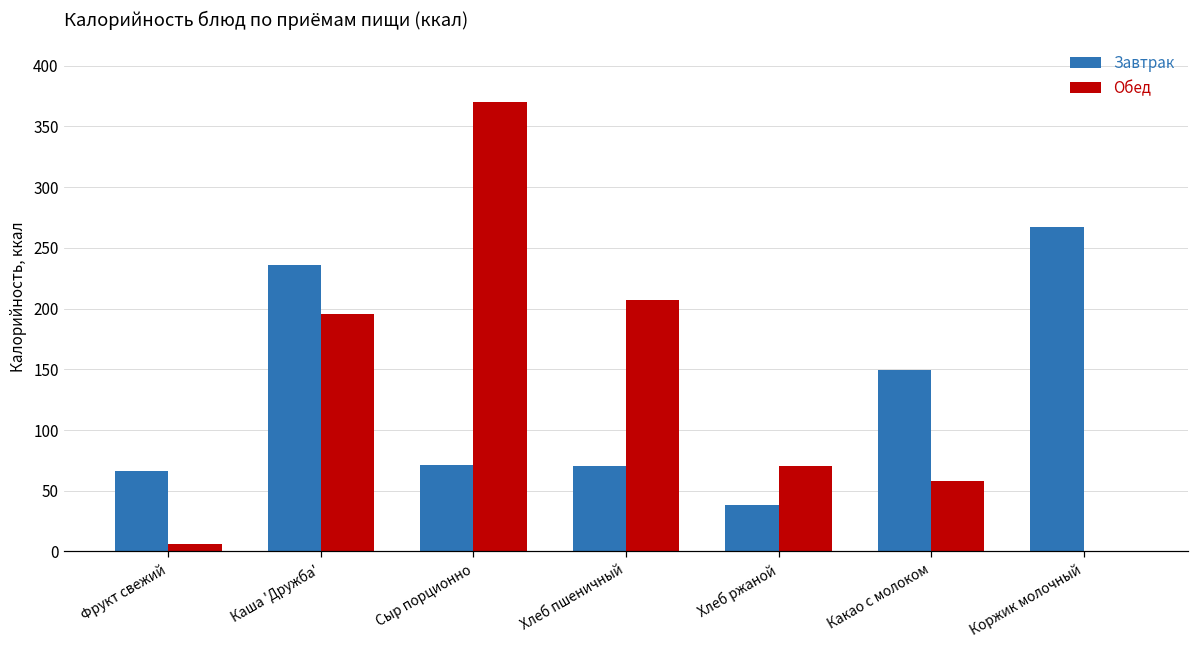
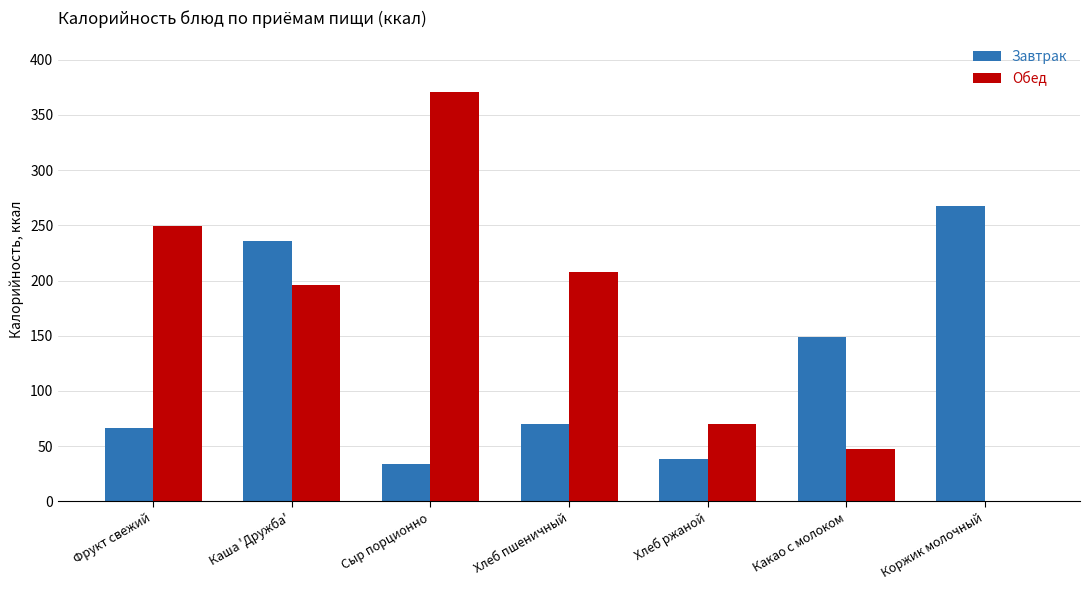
Обед, Фрукт свежий: 7 -> 249
Завтрак, Сыр порционно: 71 -> 34
Обед, Какао с молоком: 58 -> 47
